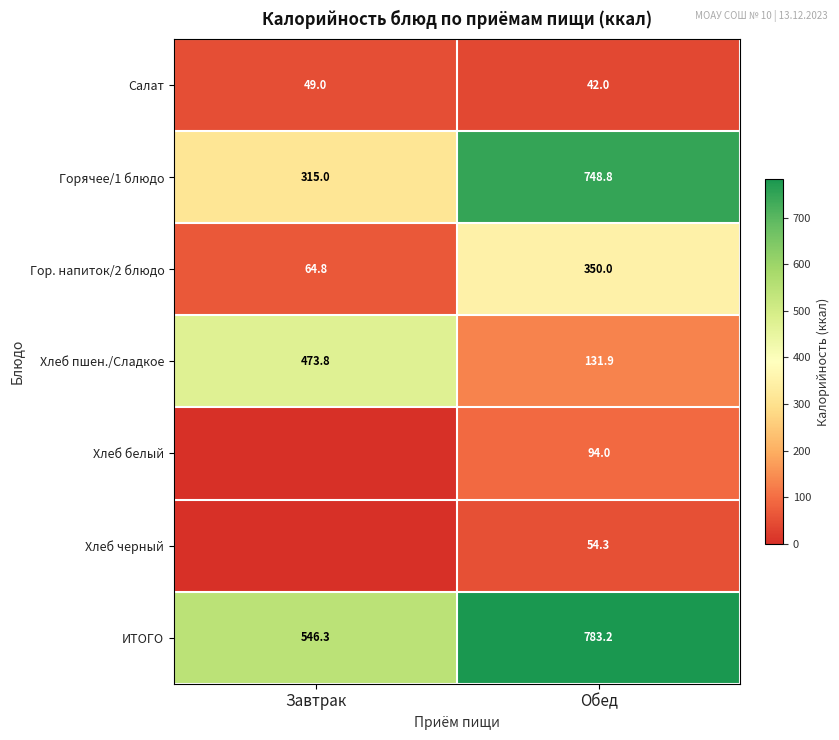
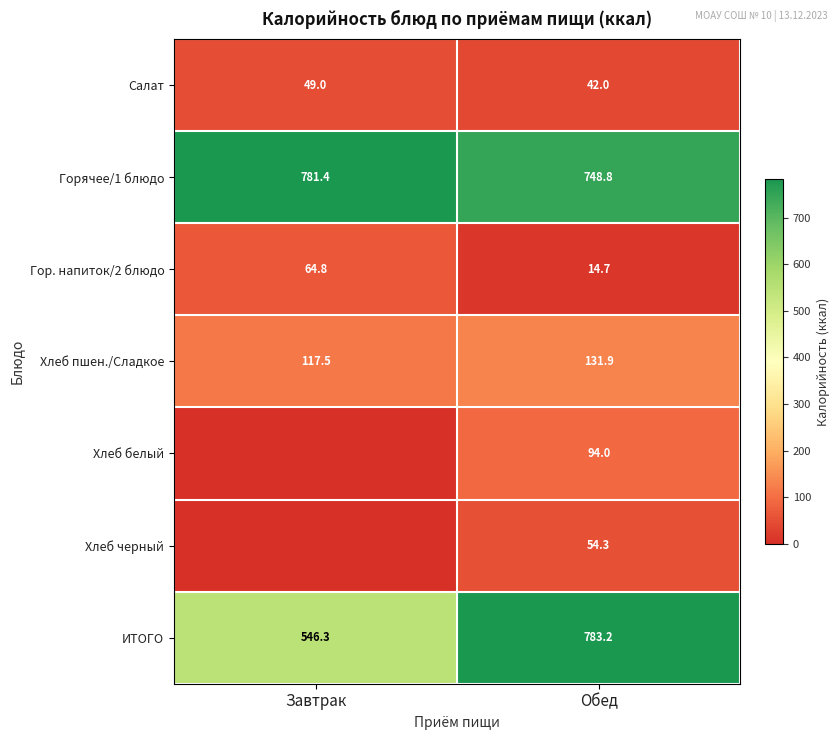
Горячее/1 блюдо, Завтрак: 315.0 -> 781.4
Гор. напиток/2 блюдо, Обед: 350.0 -> 14.7
Хлеб пшен./Сладкое, Завтрак: 473.8 -> 117.5
